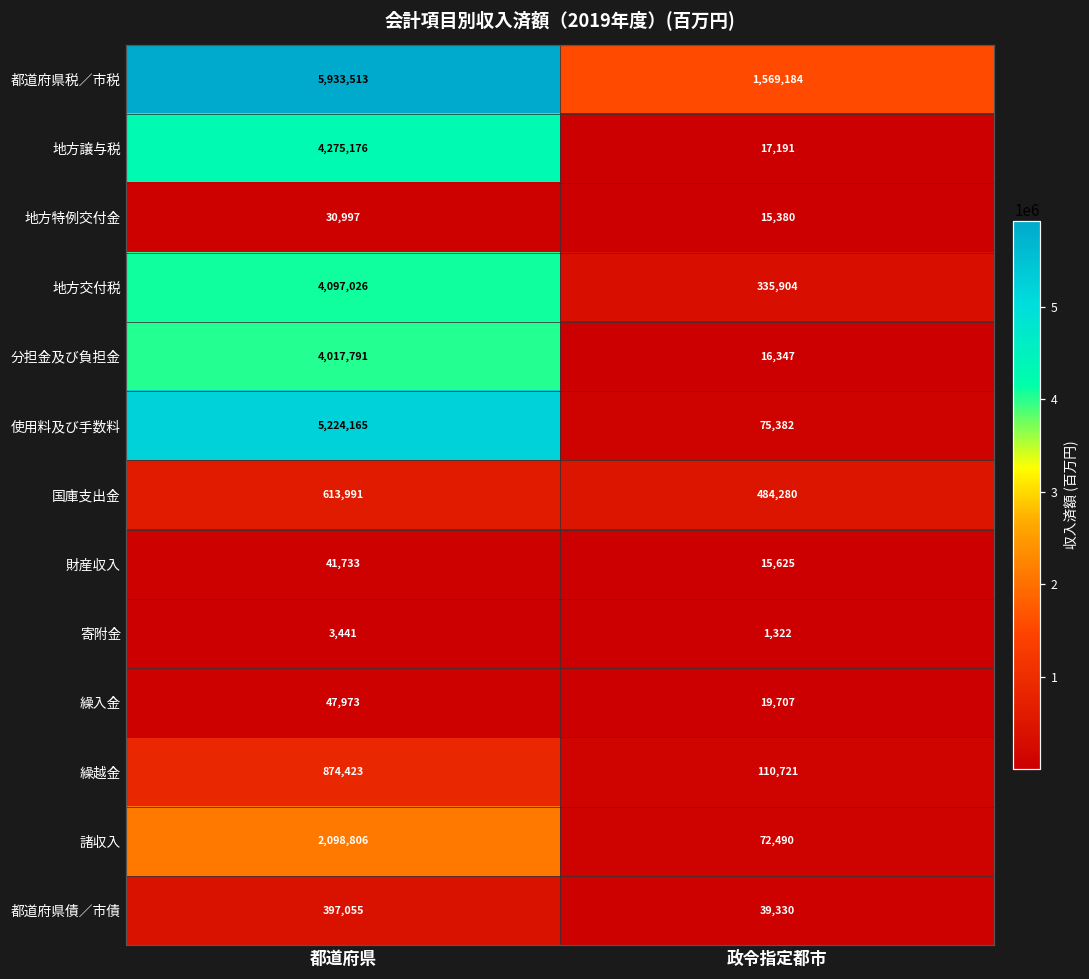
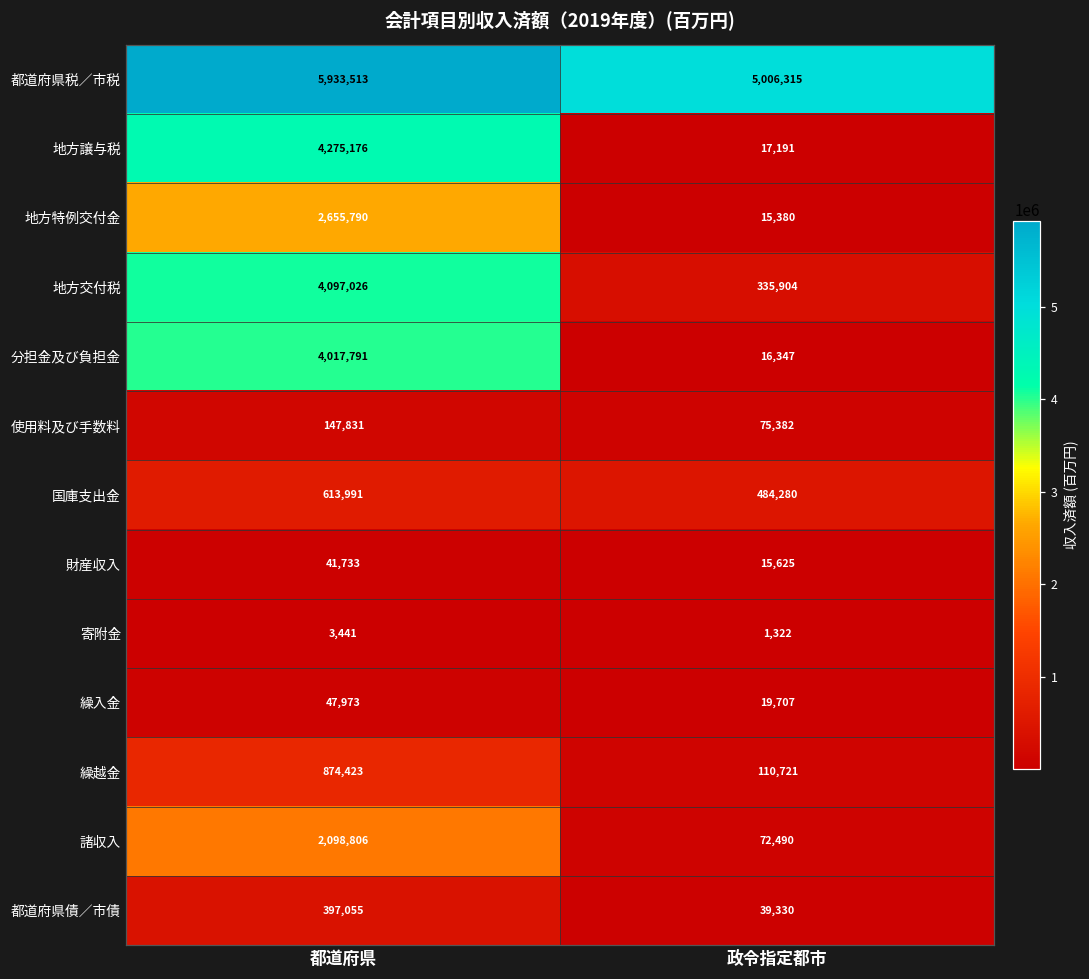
都道府県税／市税, 政令指定都市: 1,569,184 -> 5,006,315
地方特例交付金, 都道府県: 30,997 -> 2,655,790
使用料及び手数料, 都道府県: 5,224,165 -> 147,831
